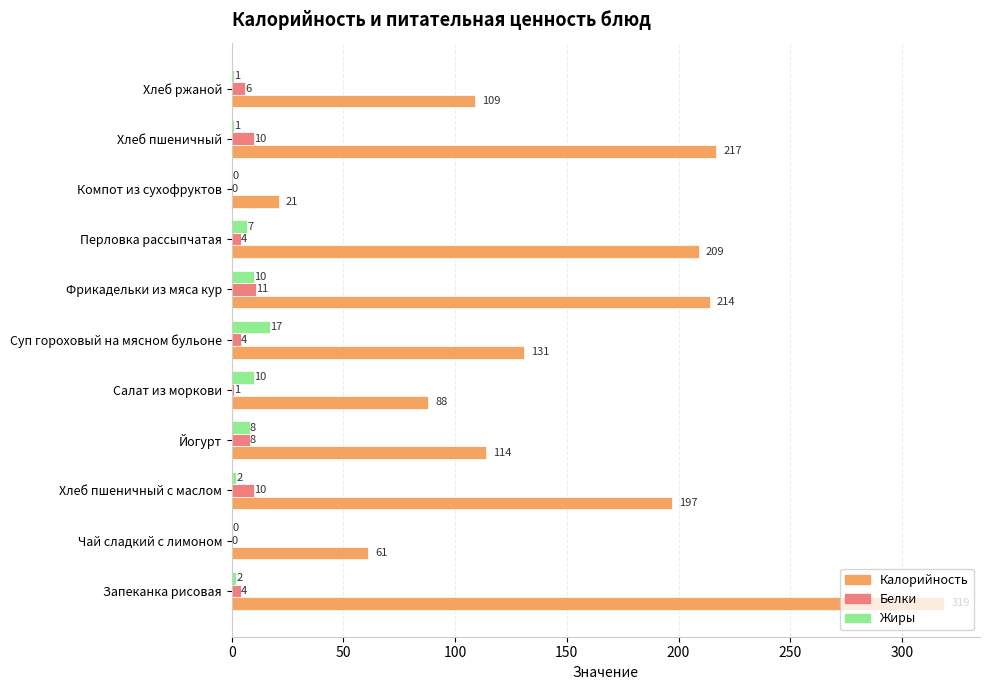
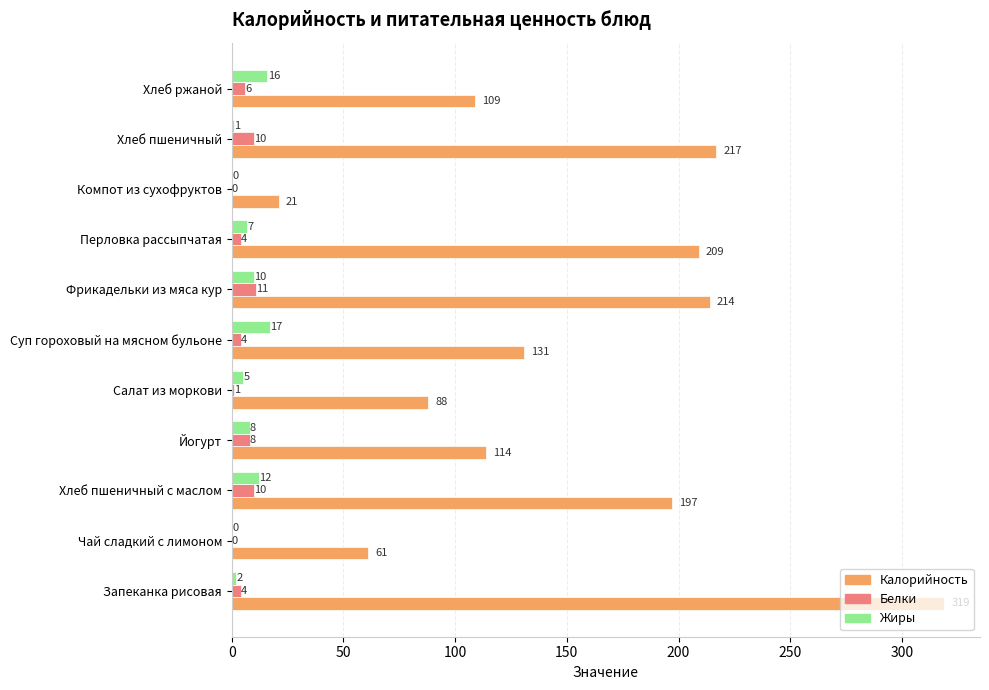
Жиры, Хлеб ржаной: 1 -> 16
Жиры, Салат из моркови: 10 -> 5
Жиры, Хлеб пшеничный с маслом: 2 -> 12
